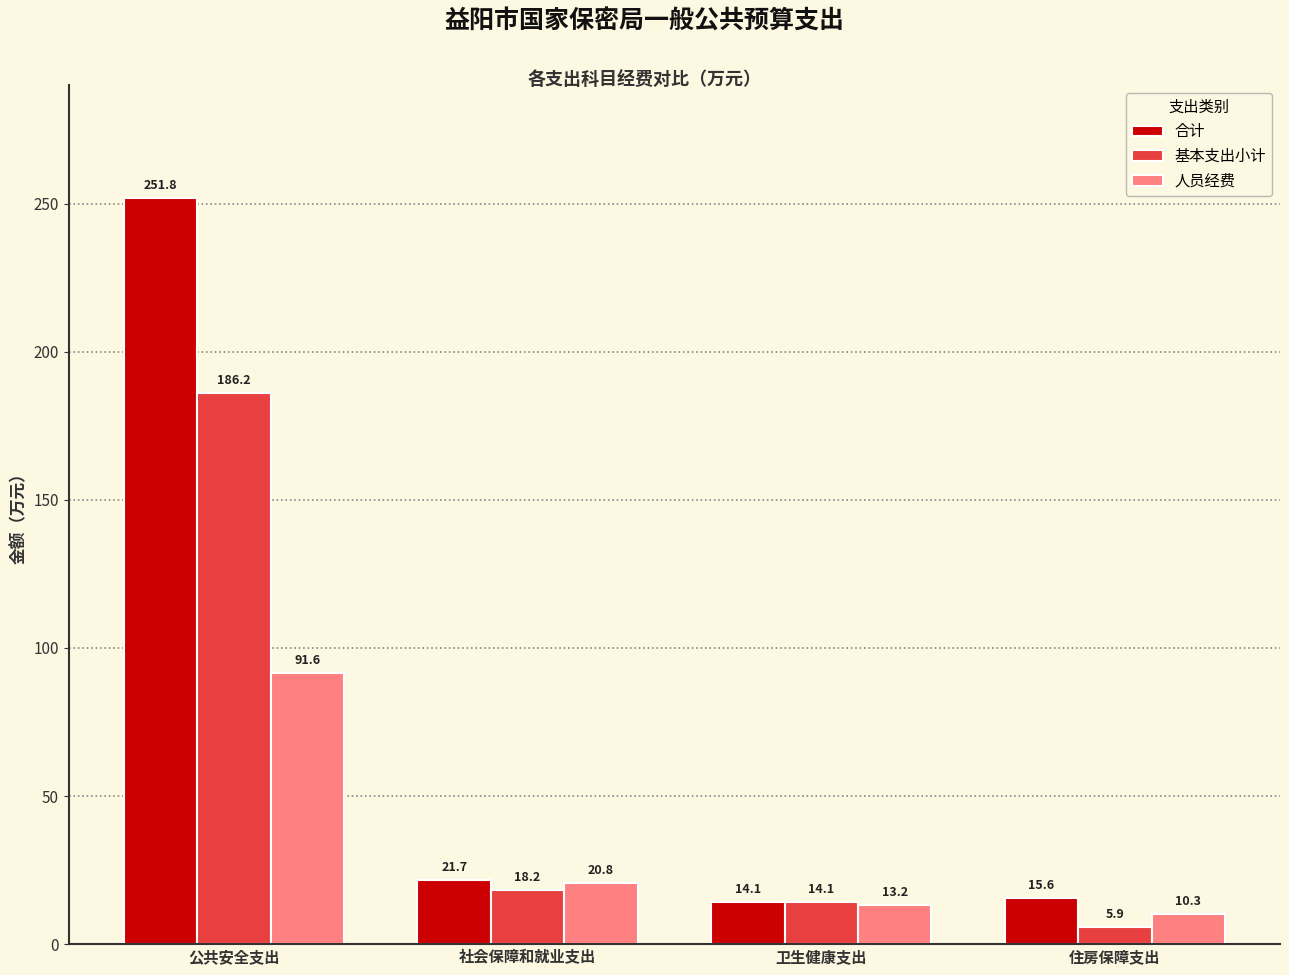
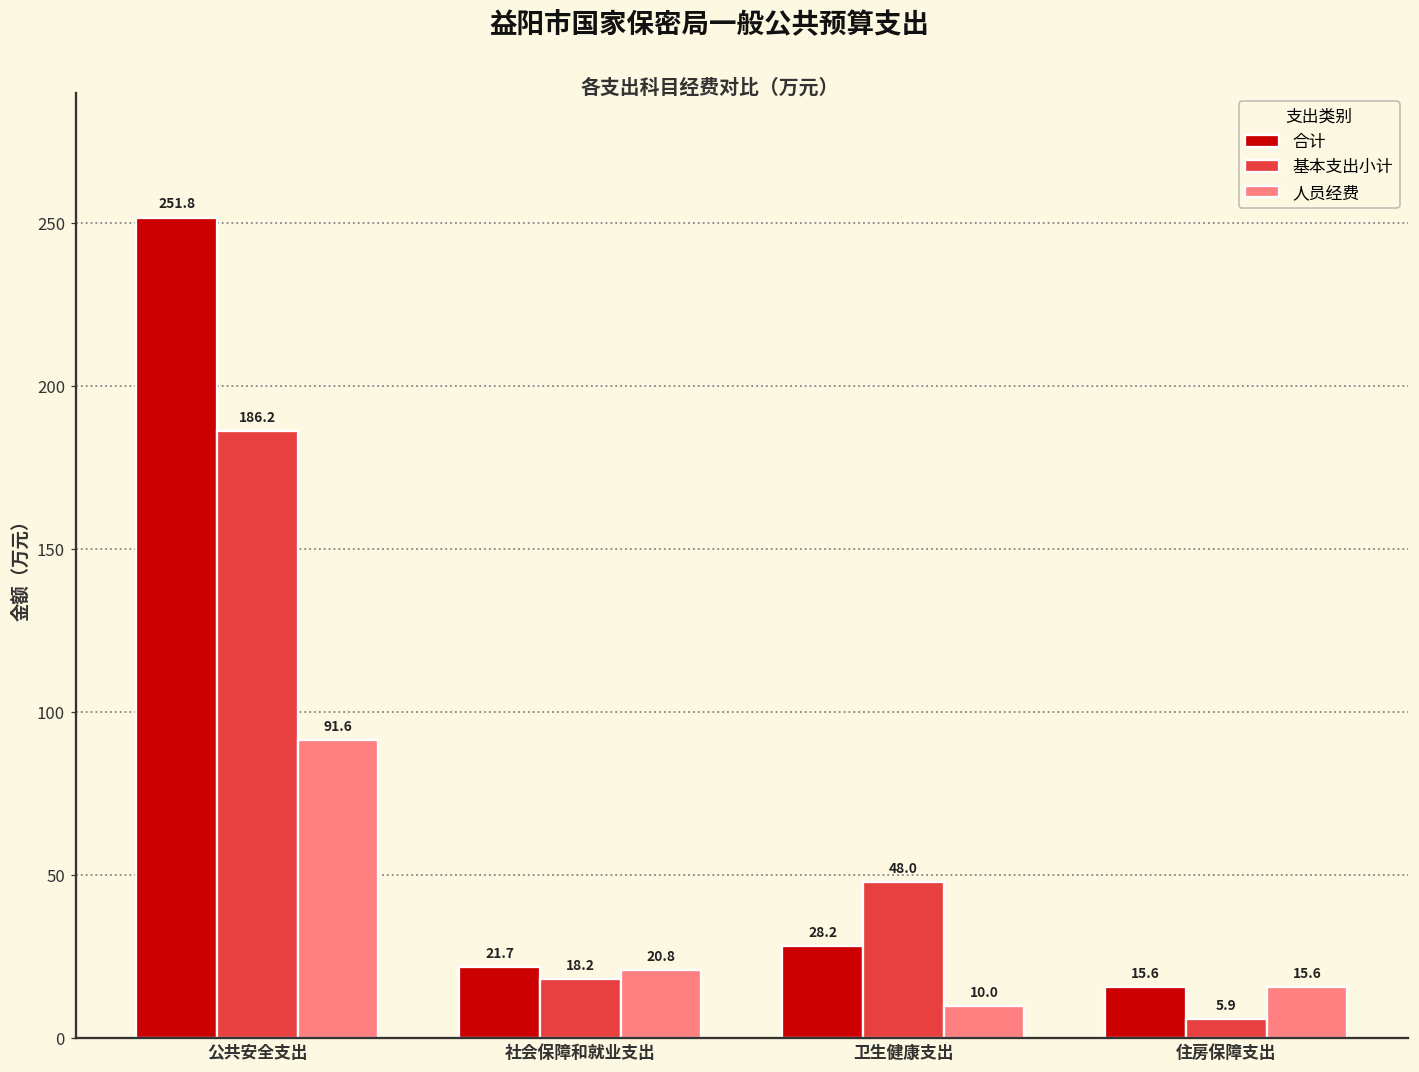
合计, 卫生健康支出: 14.1 -> 28.2
基本支出小计, 卫生健康支出: 14.1 -> 48.0
人员经费, 卫生健康支出: 13.2 -> 10.0
人员经费, 住房保障支出: 10.3 -> 15.6
